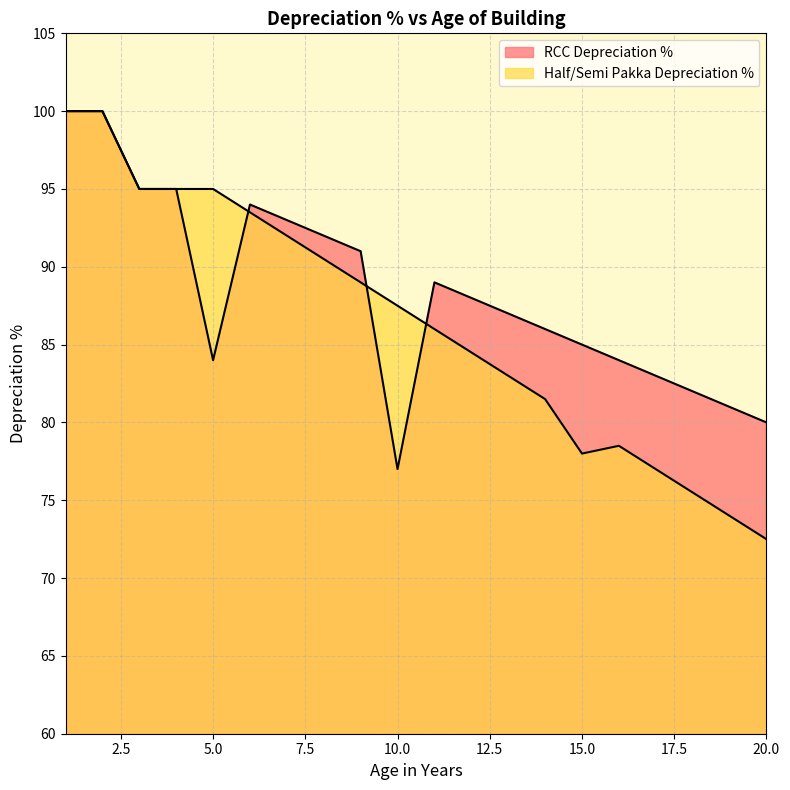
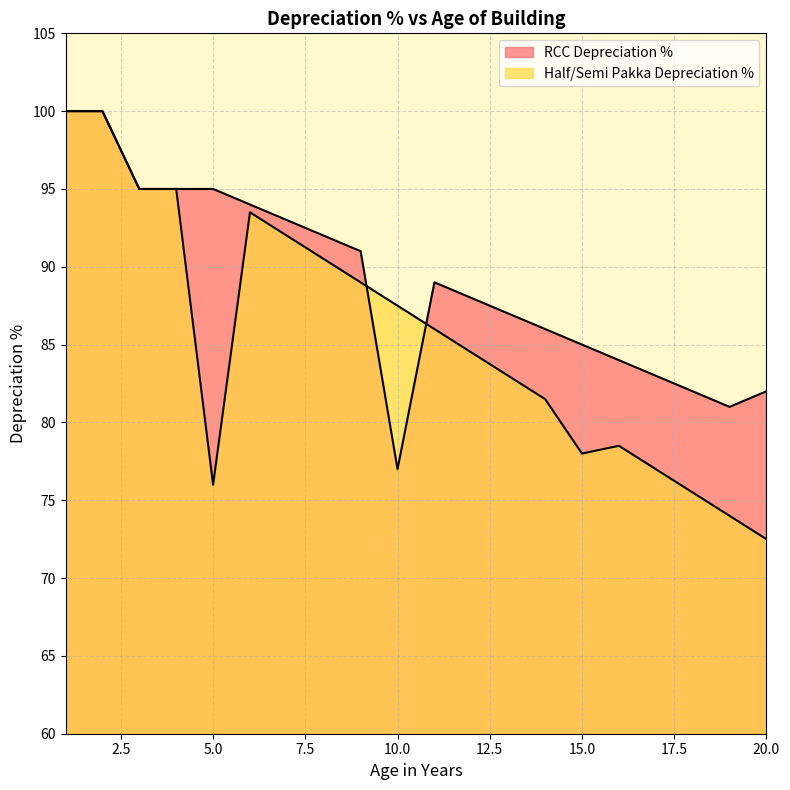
RCC Depreciation %, 5.0: 84 -> 95
Half/Semi Pakka Depreciation %, 5.0: 95 -> 76
RCC Depreciation %, 20.0: 80 -> 82
